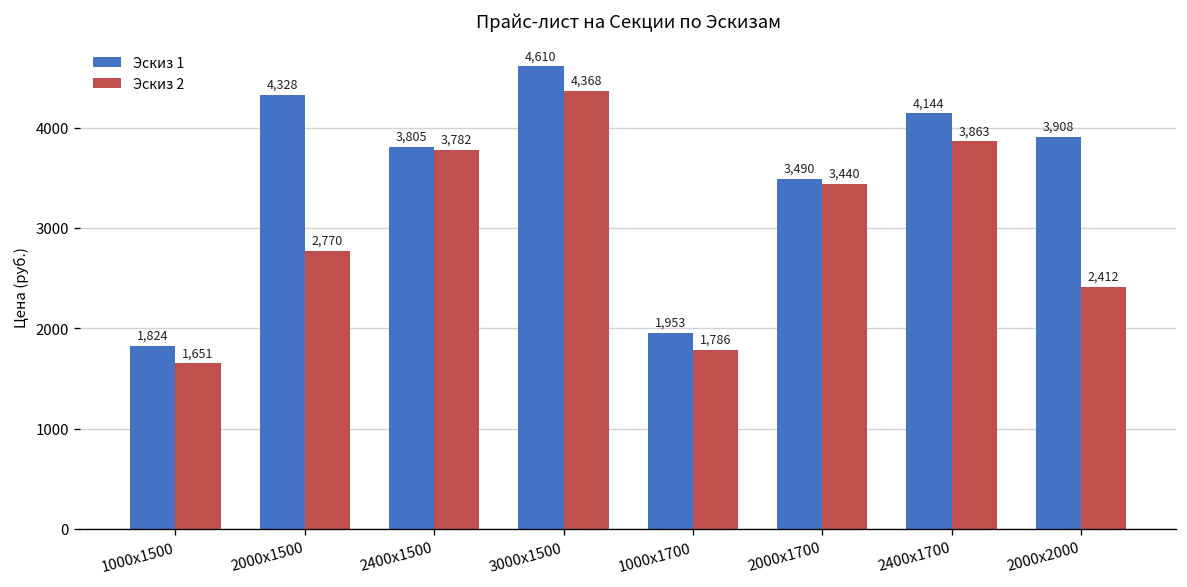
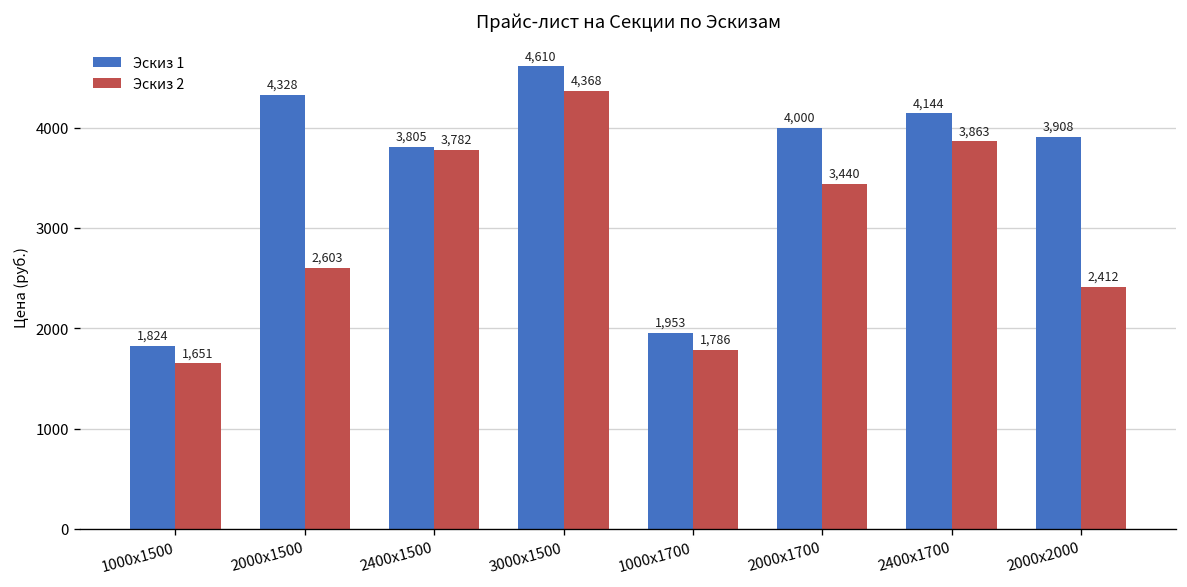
Эскиз 2, 2000х1500: 2,770 -> 2,603
Эскиз 1, 2000х1700: 3,490 -> 4,000
